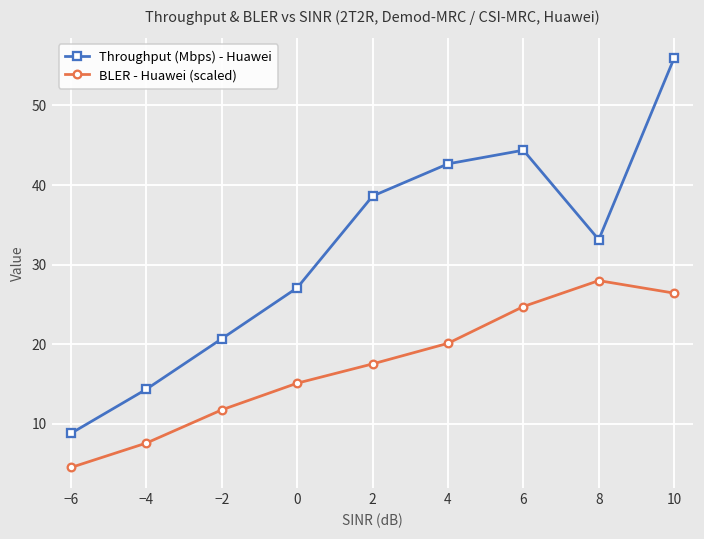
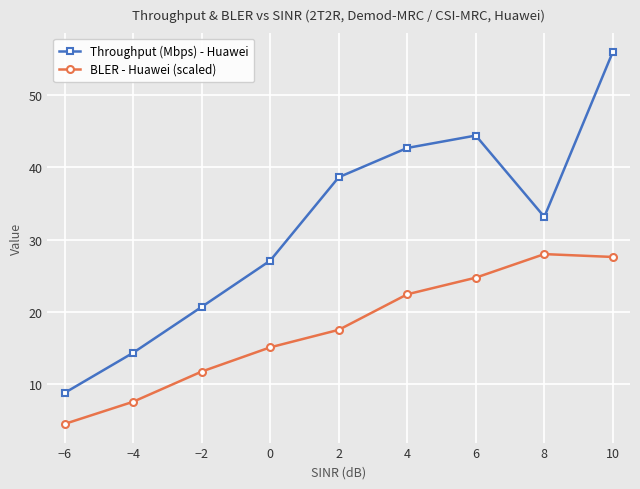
BLER - Huawei (scaled), 4: 20 -> 22
BLER - Huawei (scaled), 10: 26 -> 28
